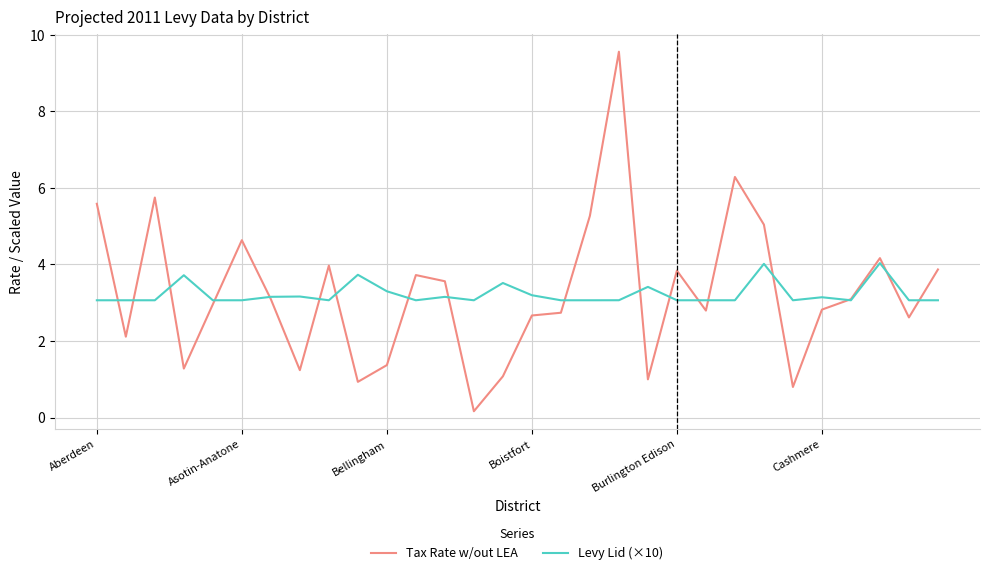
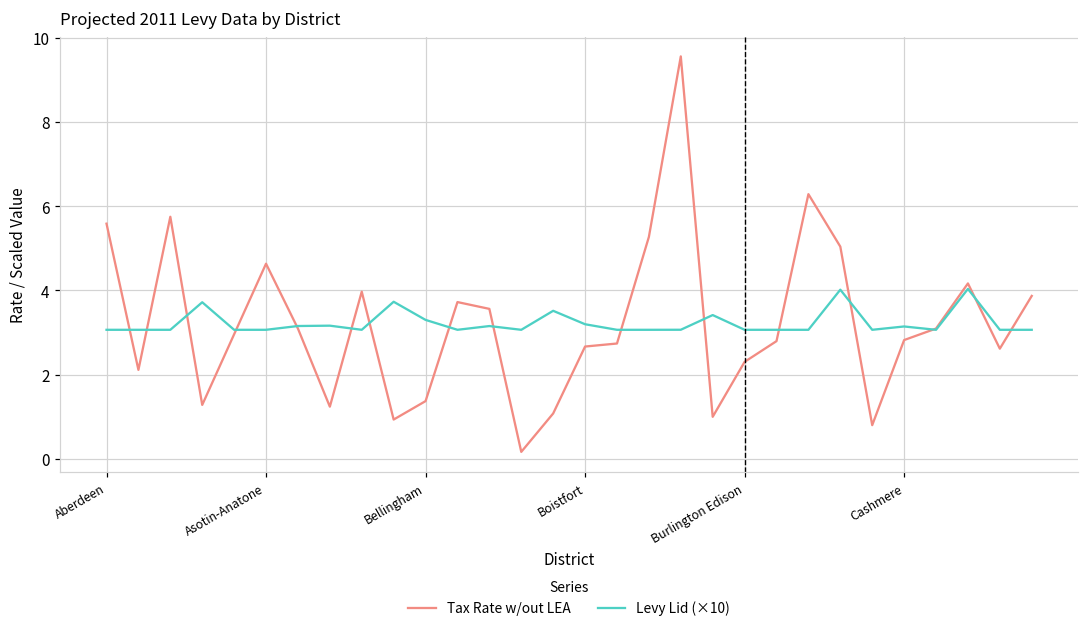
Tax Rate w/out LEA, Burlington Edison: 3.8 -> 2.3
